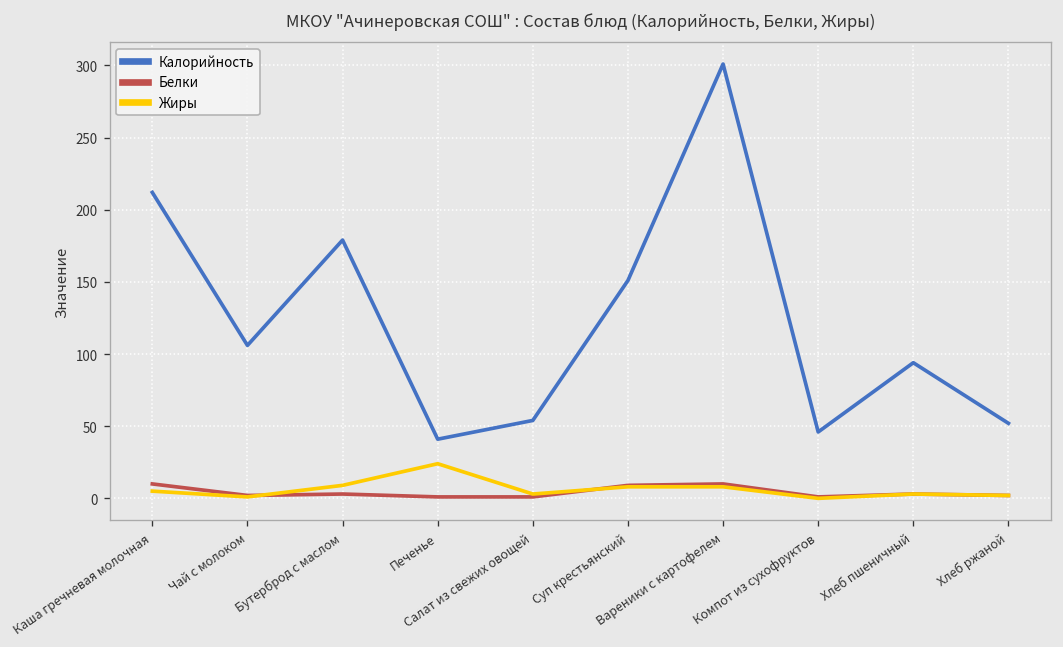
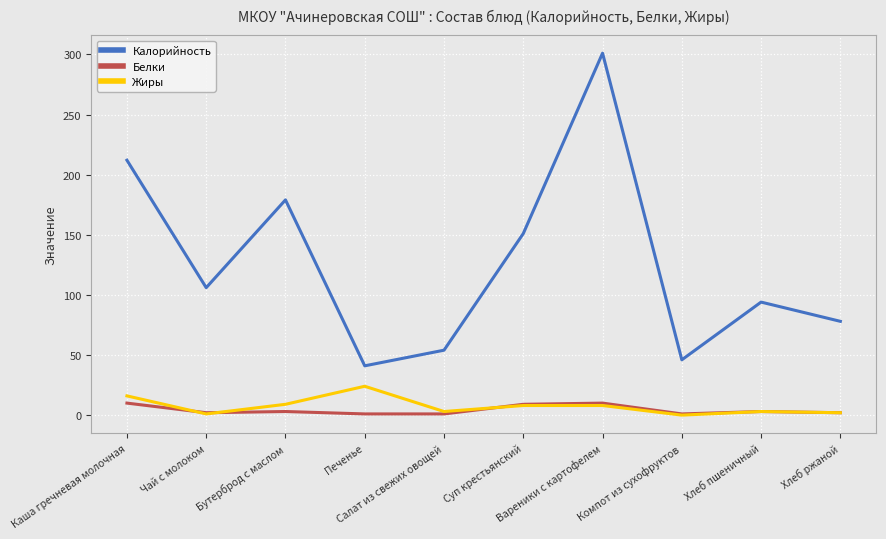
Жиры, Каша гречневая молочная: 5 -> 16
Калорийность, Хлеб ржаной: 52 -> 78
